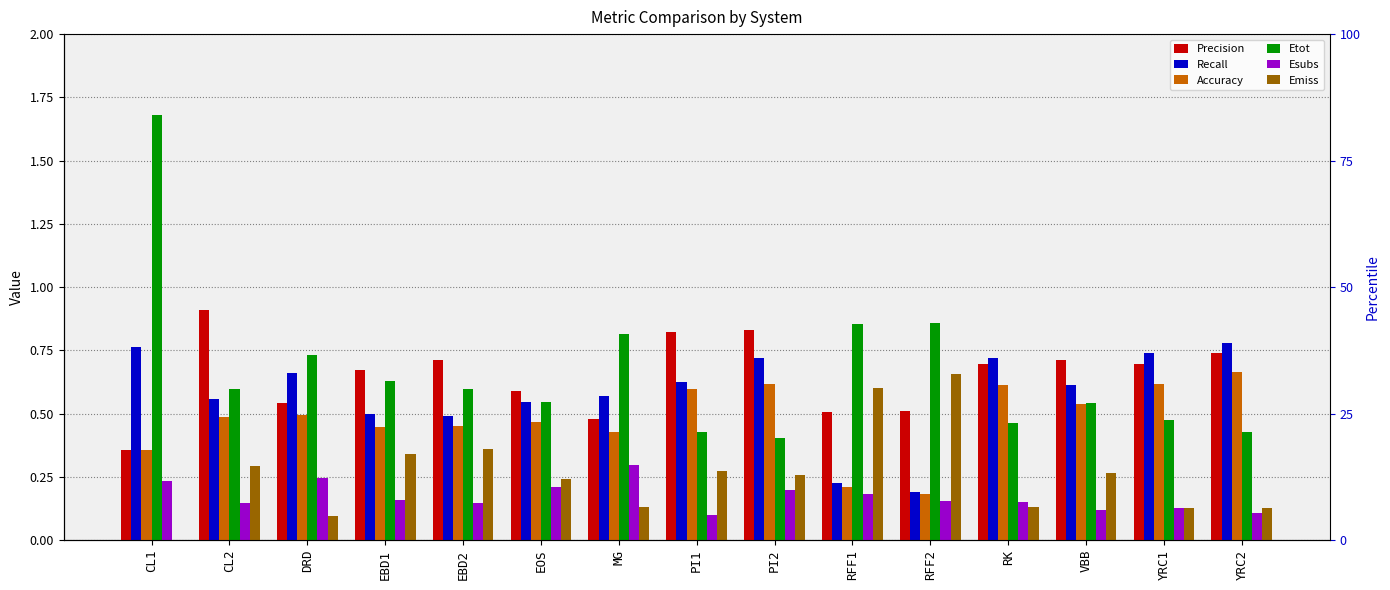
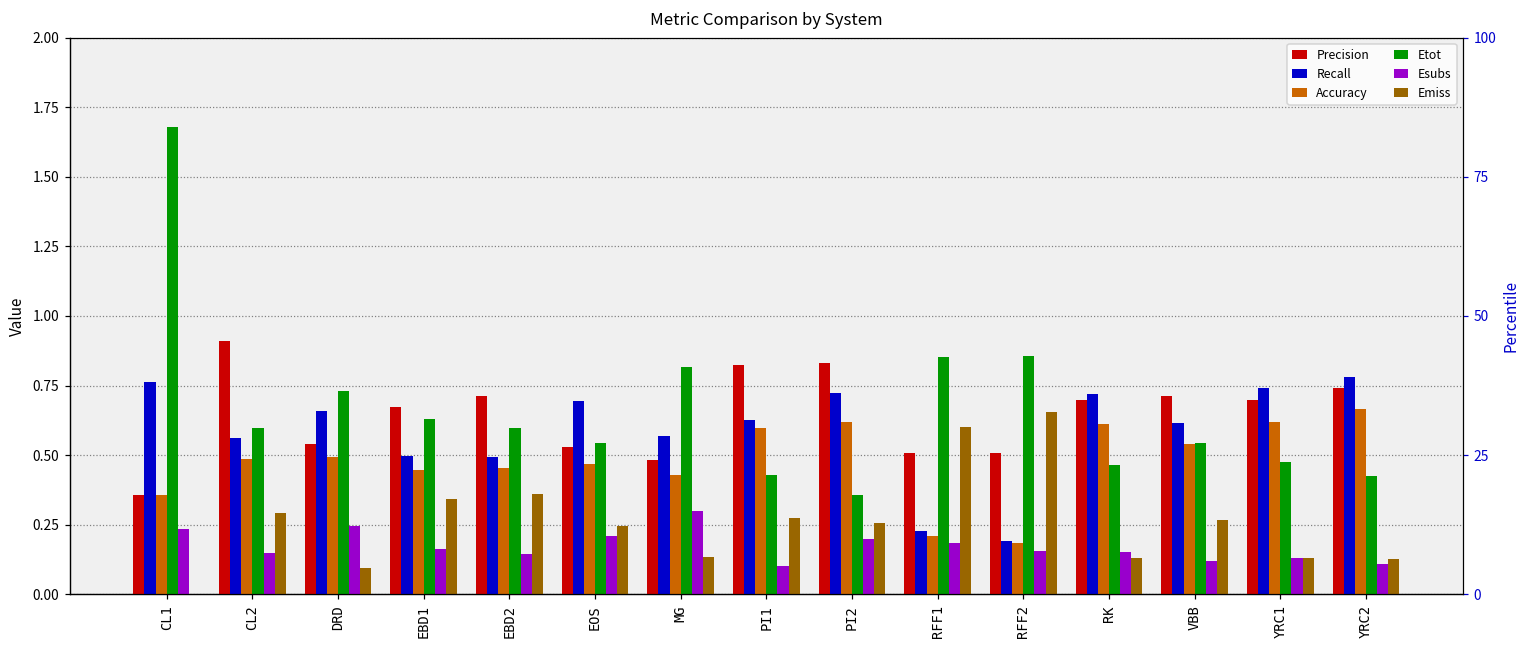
Precision, EOS: 0.59 -> 0.53
Recall, EOS: 0.55 -> 0.69
Etot, PI2: 0.41 -> 0.36
